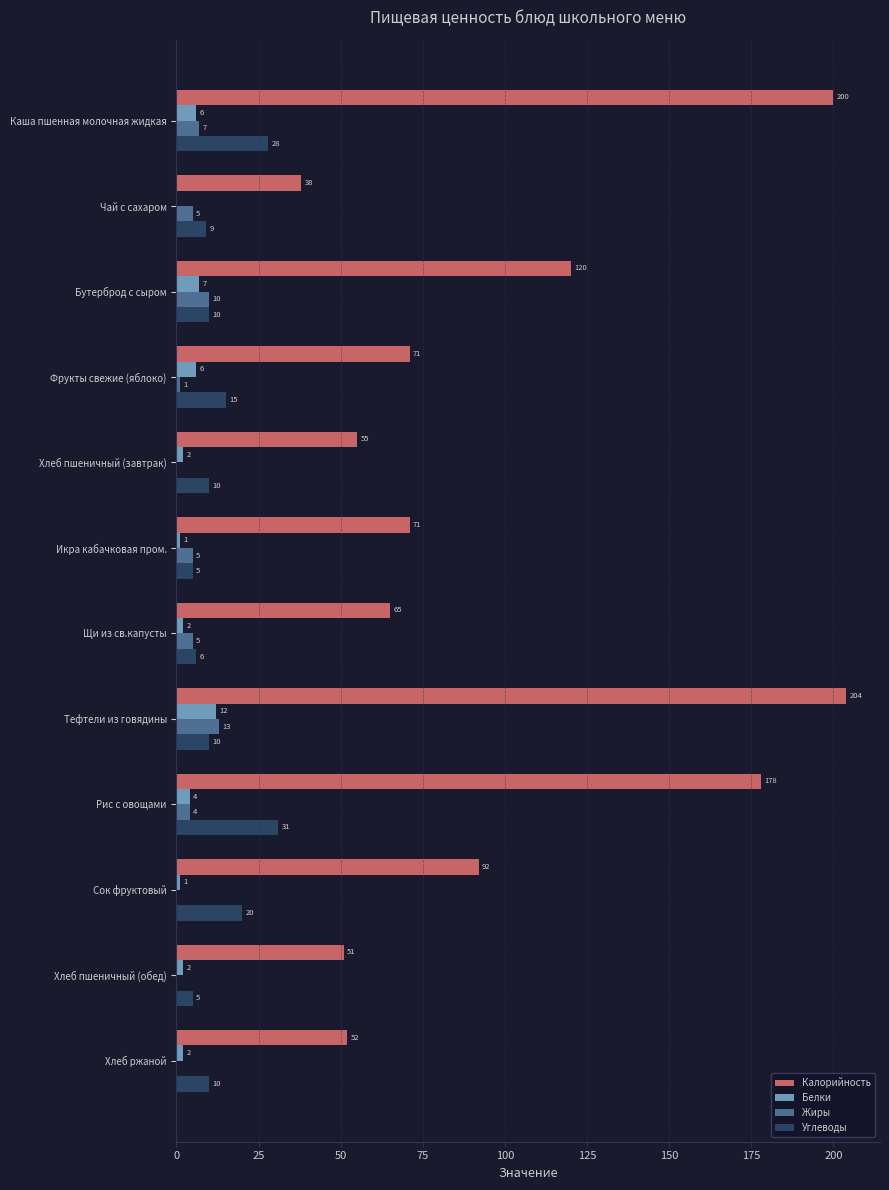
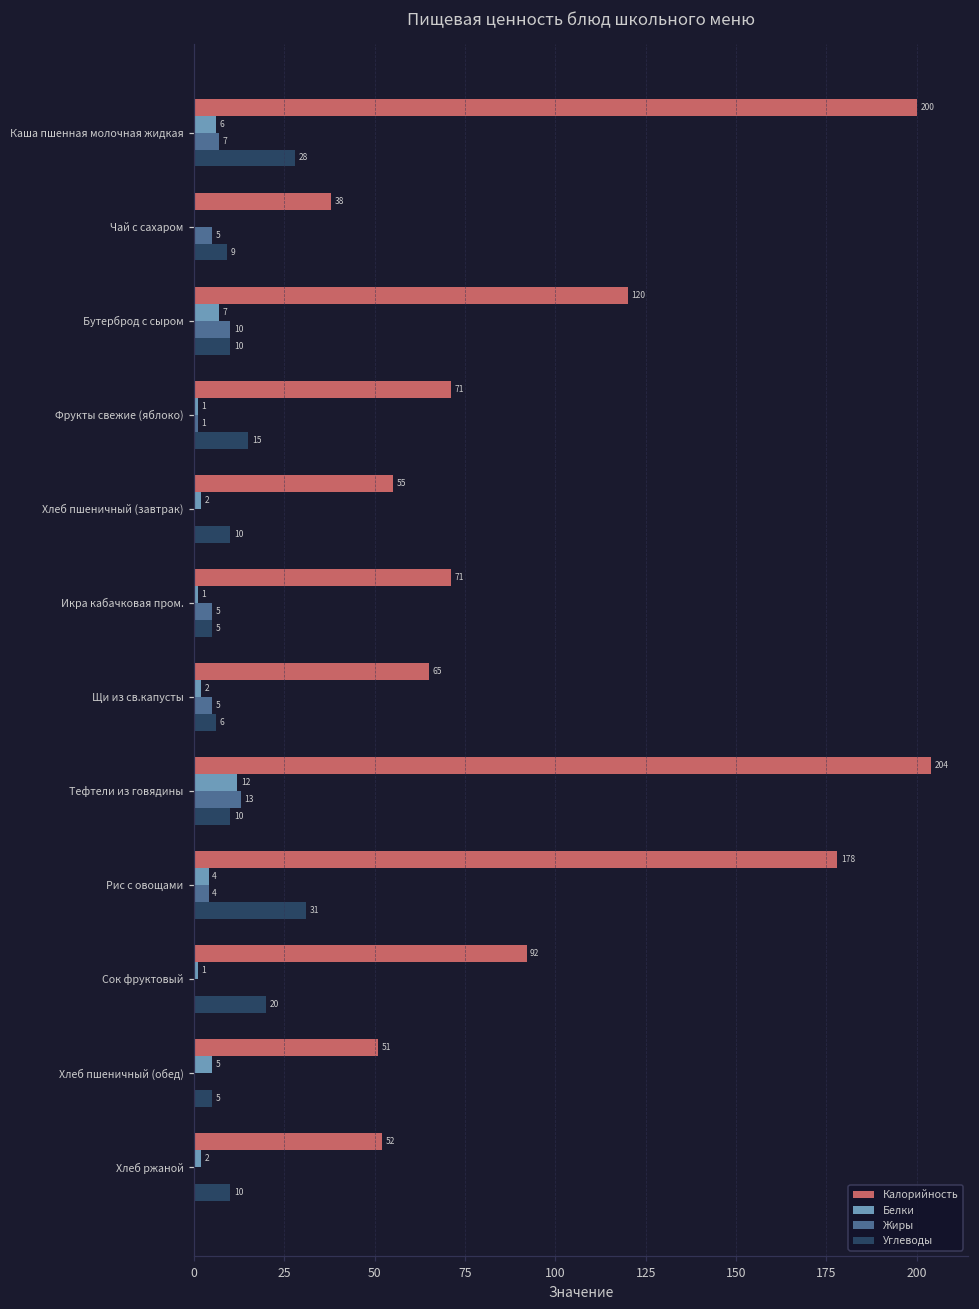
Белки, Фрукты свежие (яблоко): 6 -> 1
Белки, Хлеб пшеничный (обед): 2 -> 5
